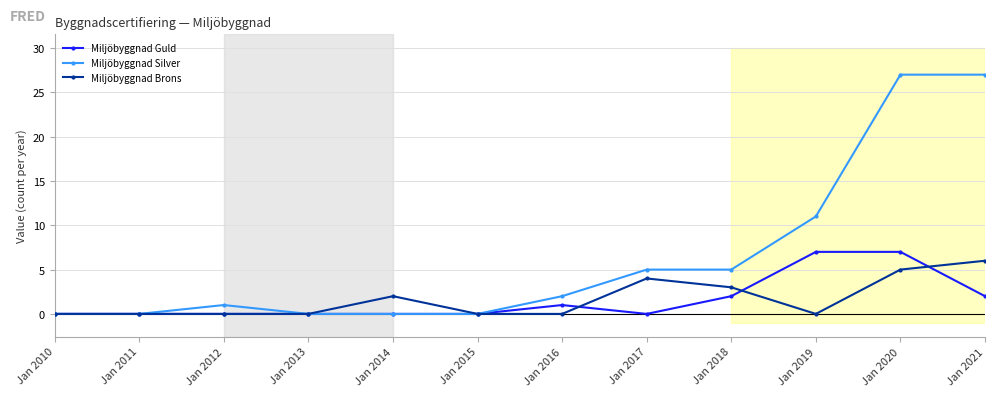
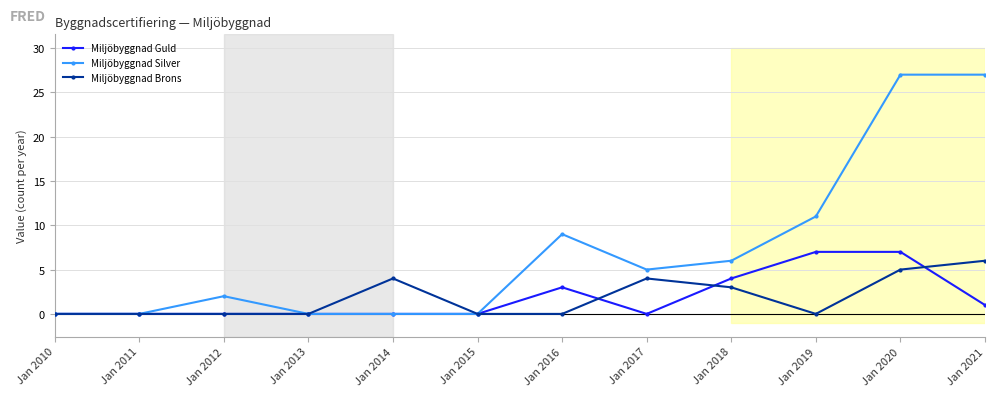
Miljöbyggnad Silver, Jan 2012: 1 -> 2
Miljöbyggnad Brons, Jan 2014: 2 -> 4
Miljöbyggnad Guld, Jan 2016: 1 -> 3
Miljöbyggnad Silver, Jan 2016: 2 -> 9
Miljöbyggnad Guld, Jan 2018: 2 -> 4
Miljöbyggnad Silver, Jan 2018: 5 -> 6
Miljöbyggnad Guld, Jan 2021: 2 -> 1
